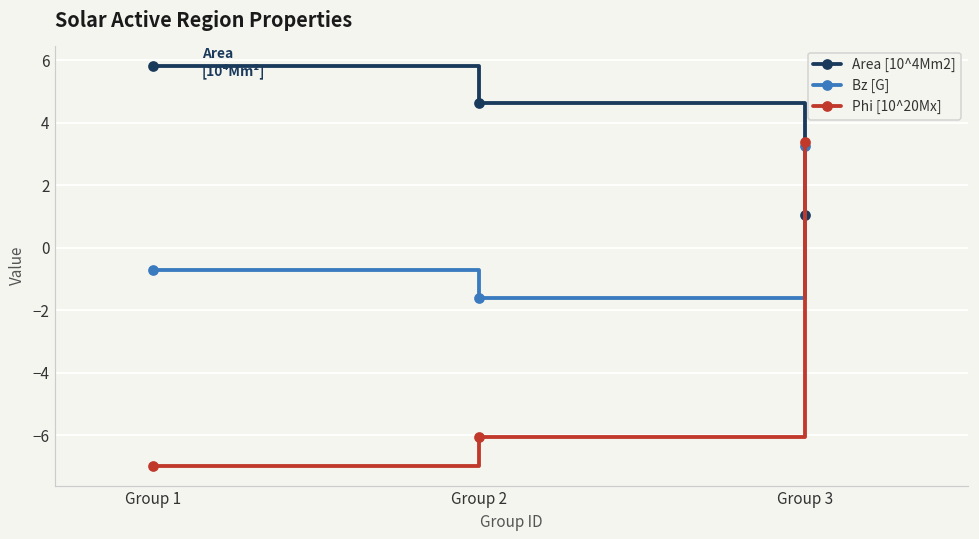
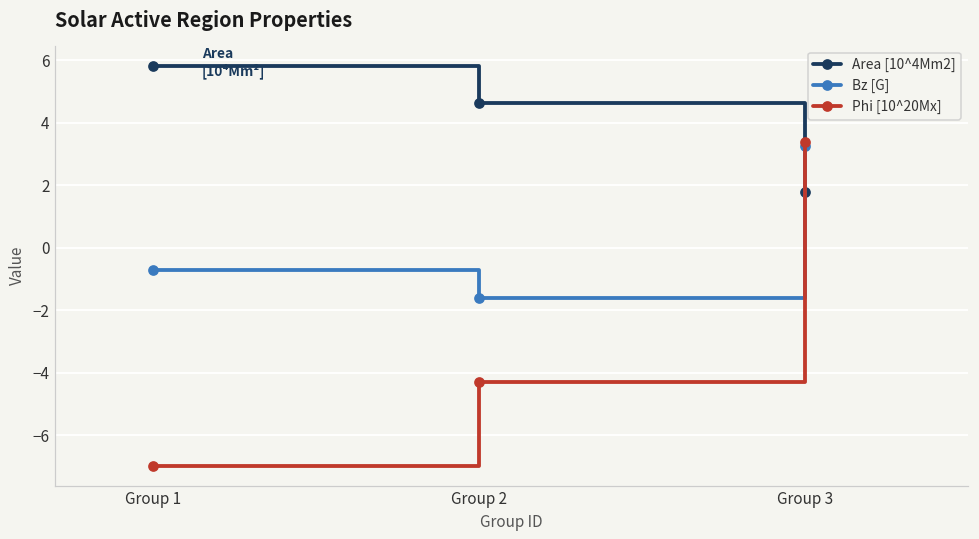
Phi [10^20Mx], Group 2: -6.1 -> -4.3
Area [10^4Mm2], Group 3: 1.0 -> 1.8
